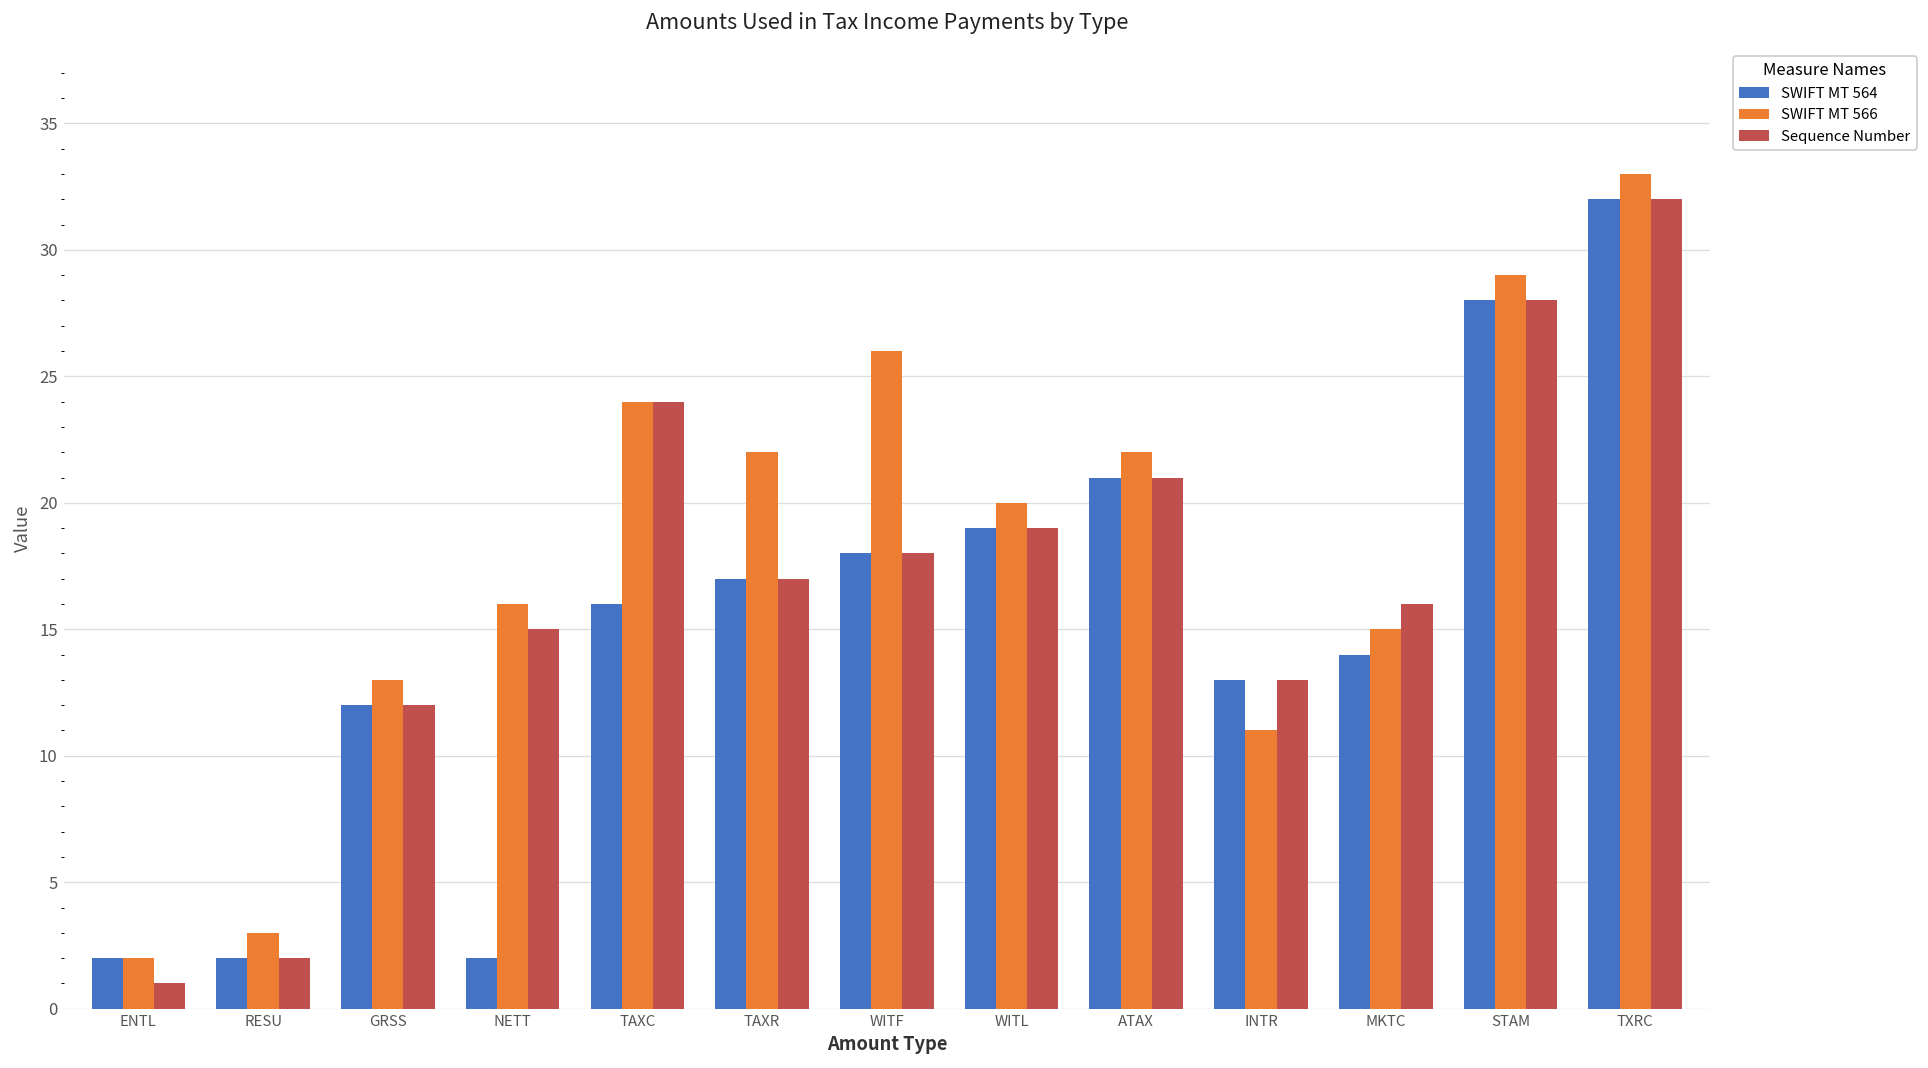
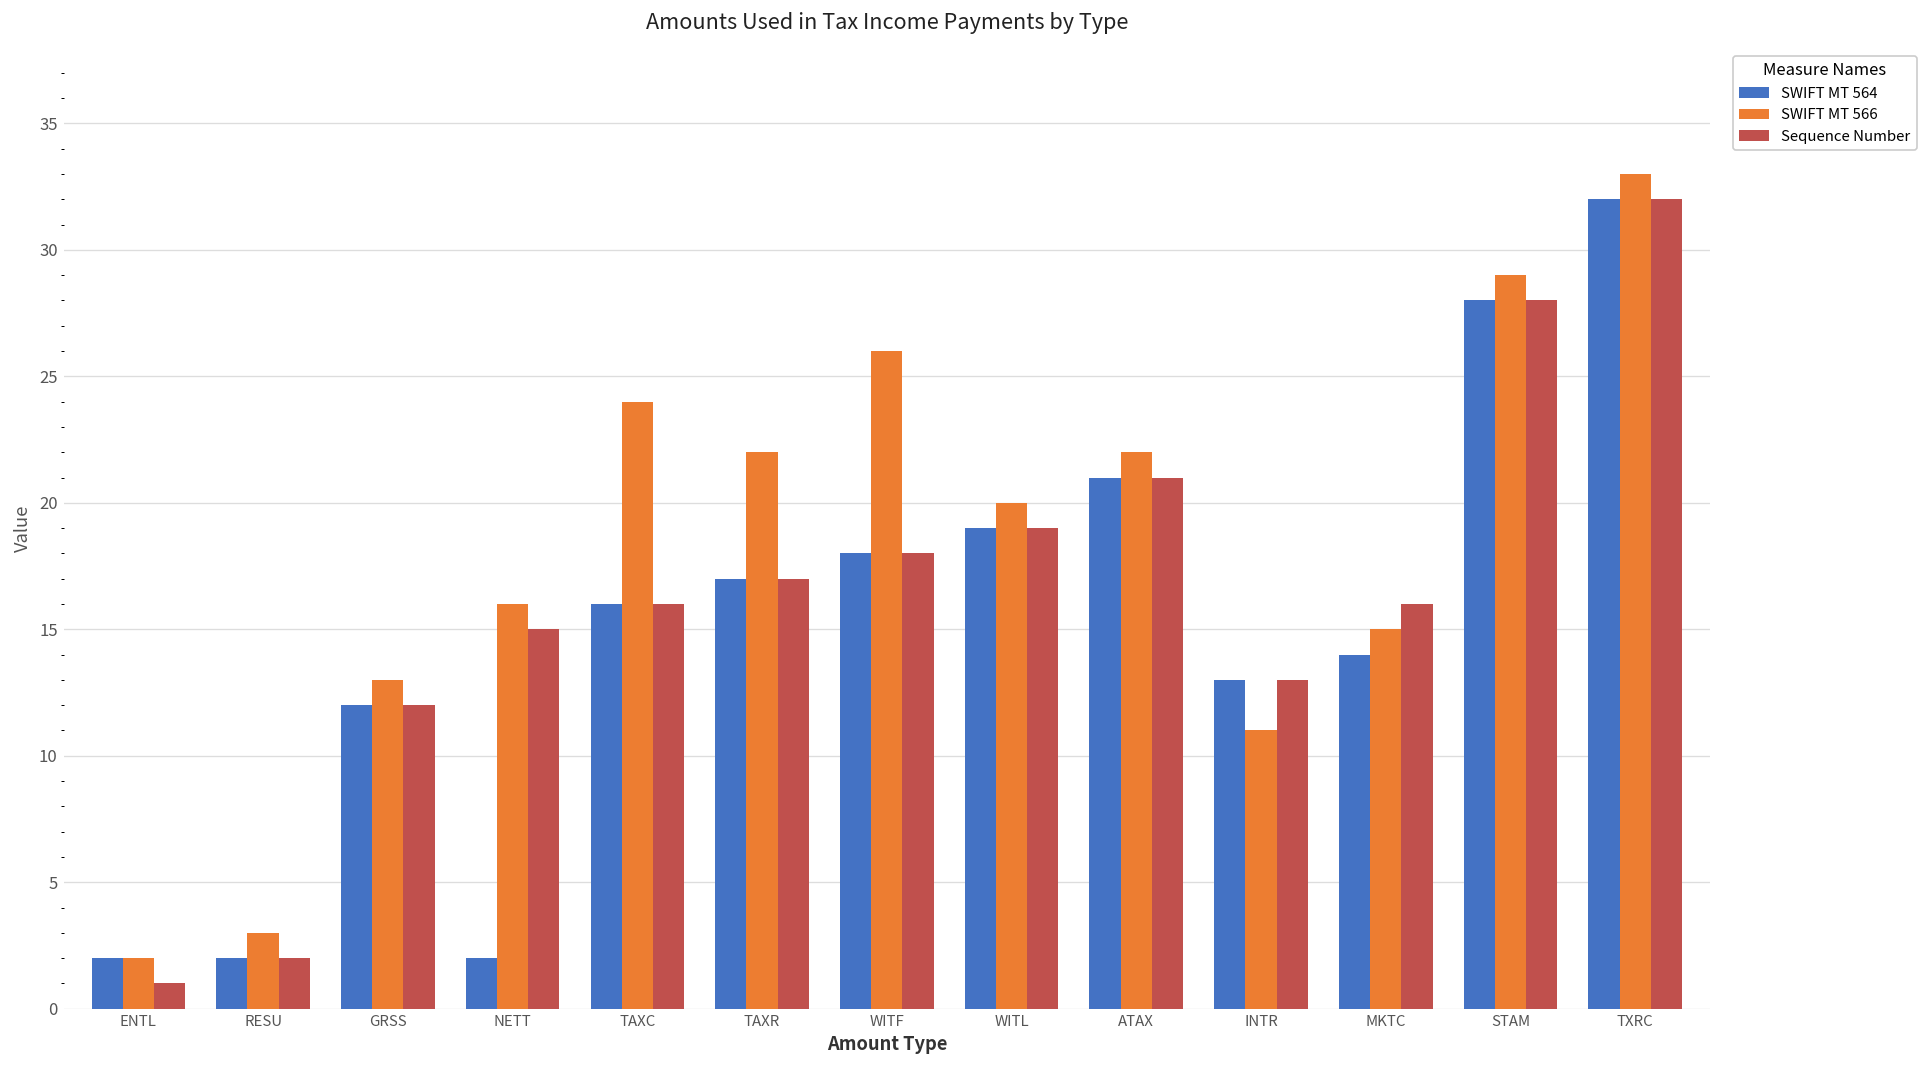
Sequence Number, TAXC: 24 -> 16
